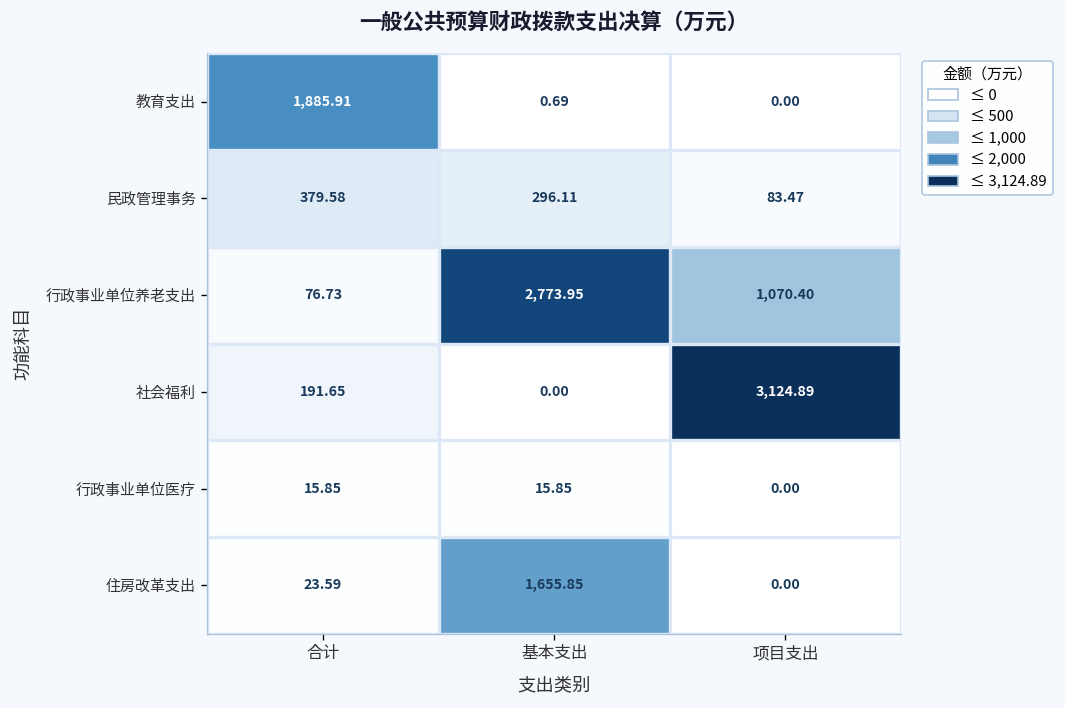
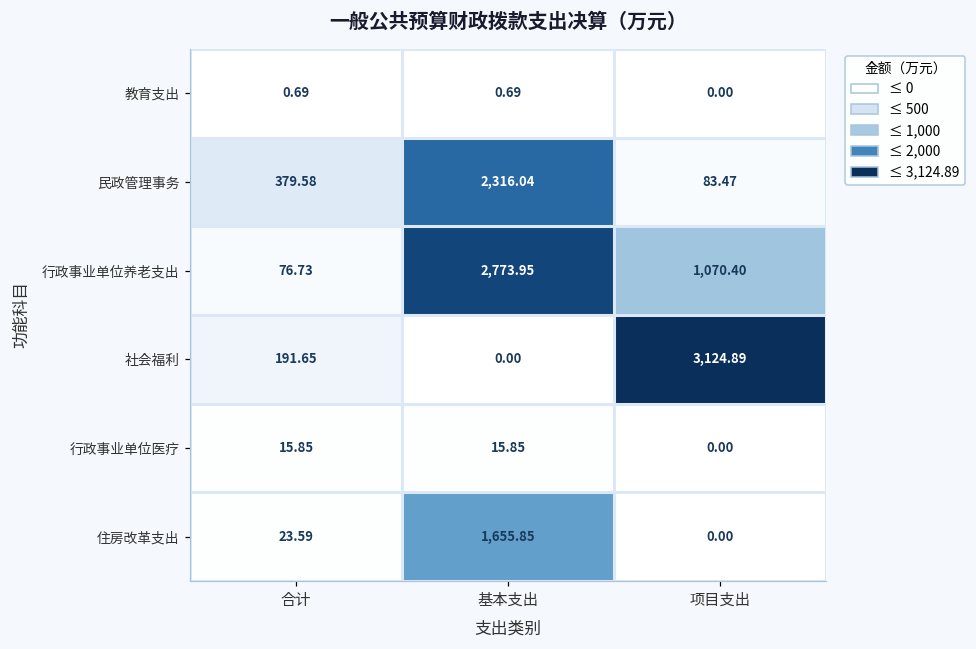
教育支出, 合计: 1,885.91 -> 0.69
民政管理事务, 基本支出: 296.11 -> 2,316.04
